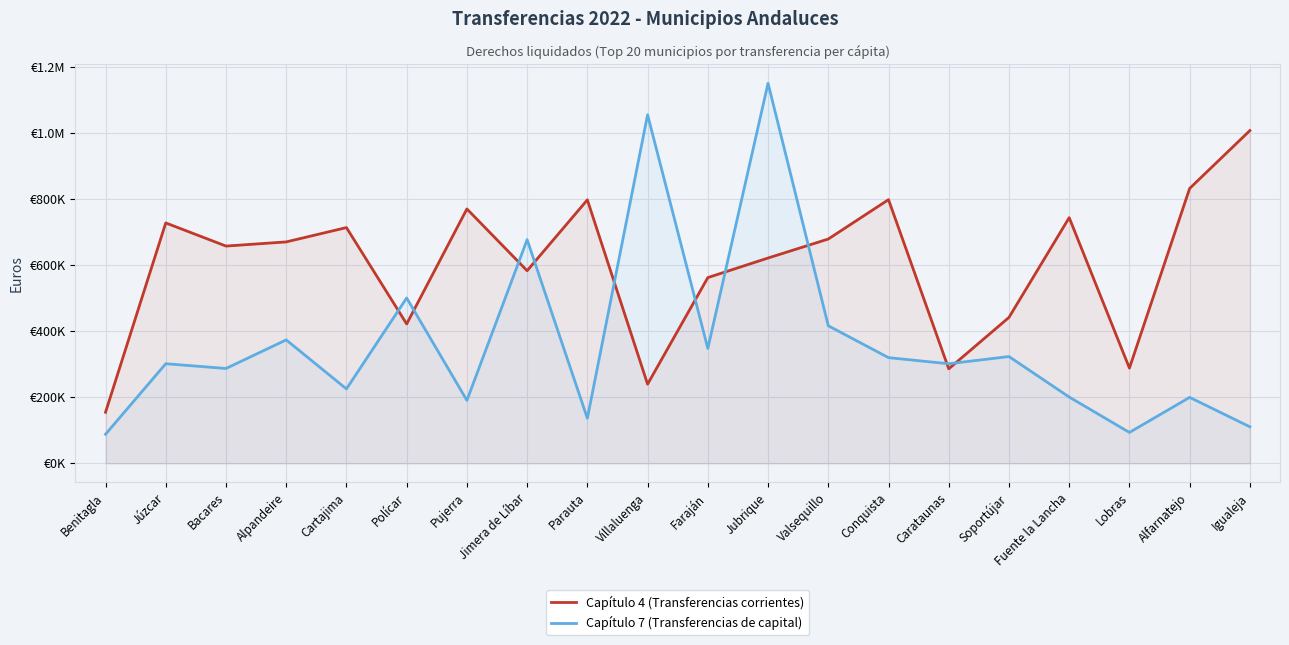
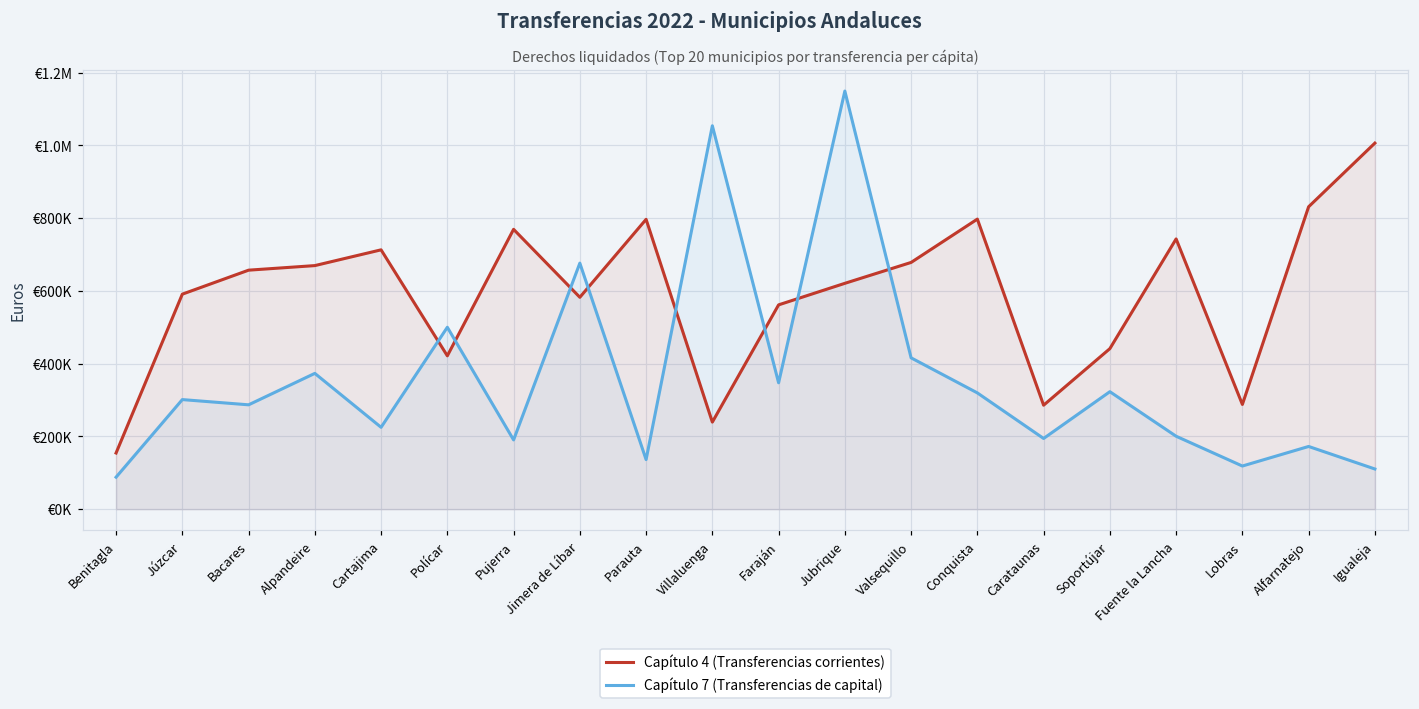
Capítulo 4 (Transferencias corrientes), Júzcar: €730000 -> €590000
Capítulo 7 (Transferencias de capital), Carataunas: €300000 -> €190000
Capítulo 7 (Transferencias de capital), Lobras: €90000 -> €120000
Capítulo 7 (Transferencias de capital), Alfarnatejo: €200000 -> €170000
